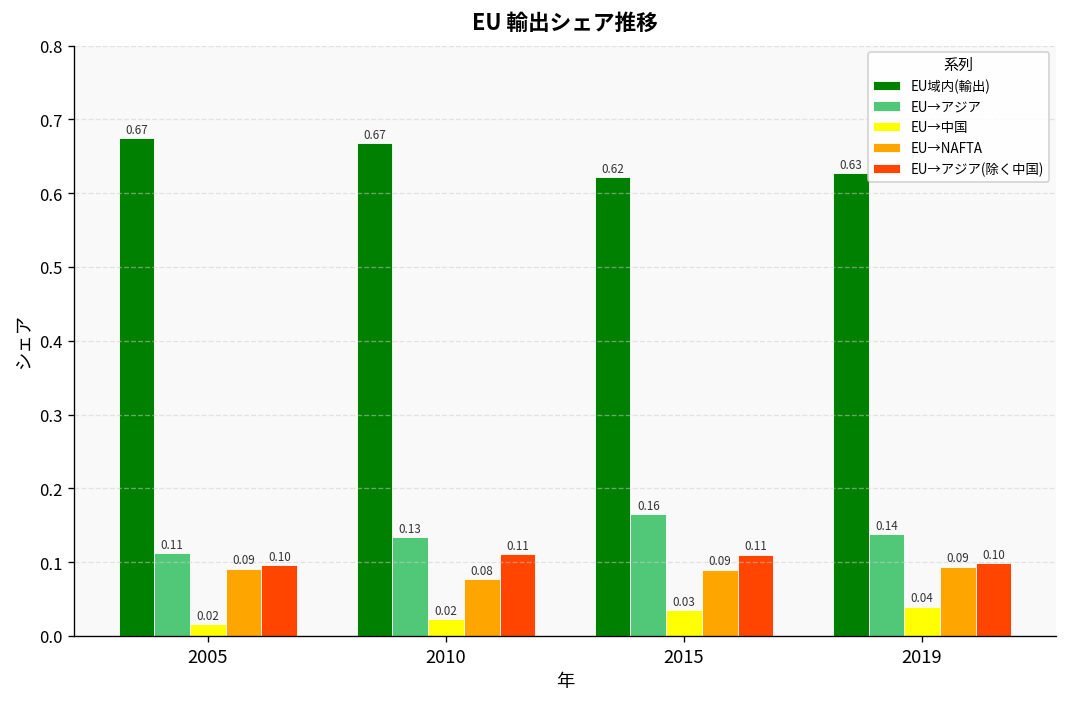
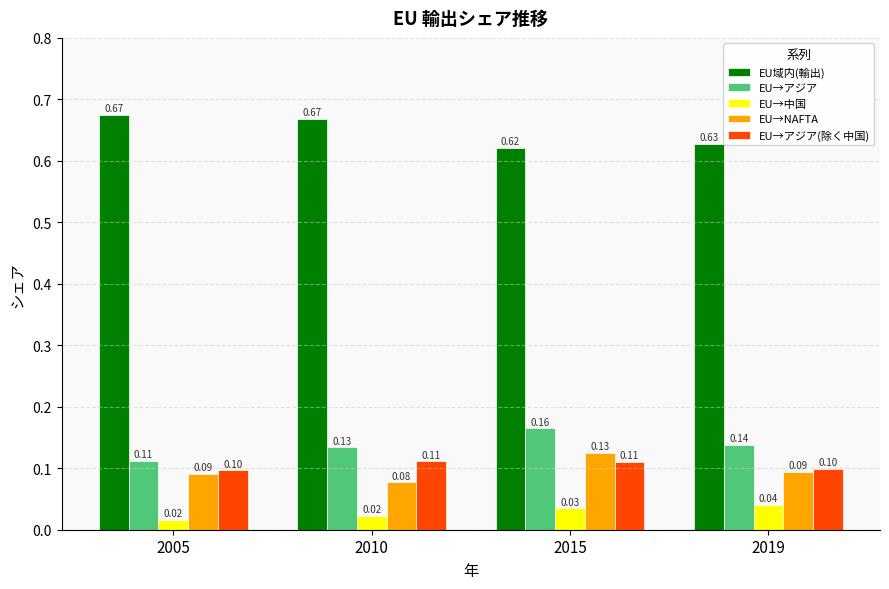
EU→NAFTA, 2015: 0.09 -> 0.13
